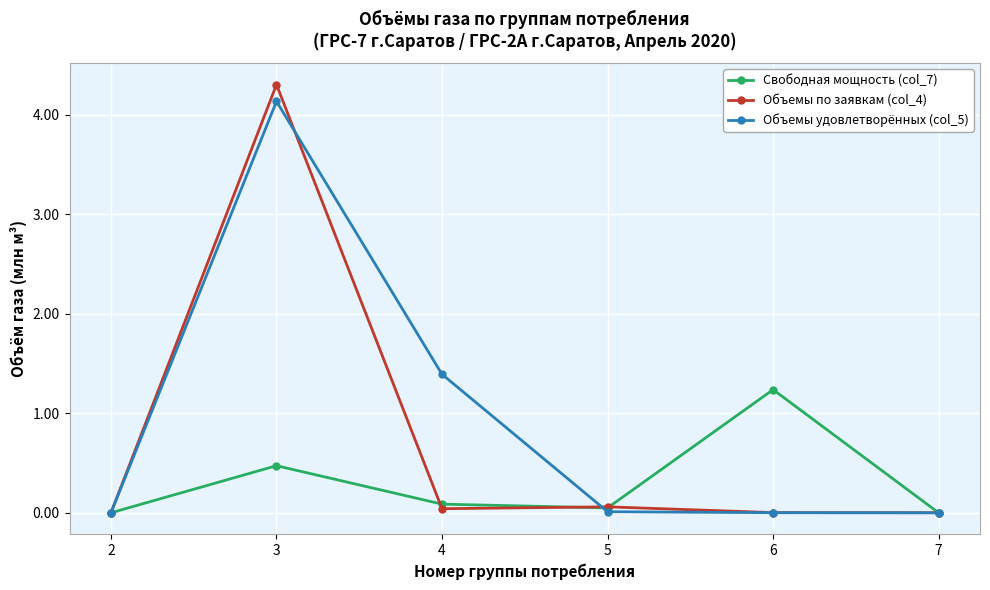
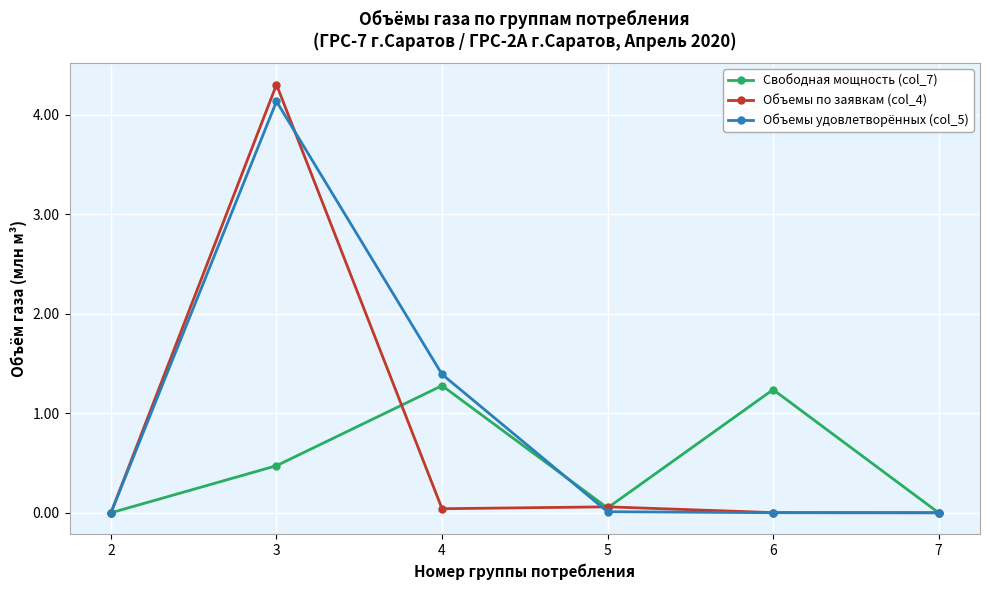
Свободная мощность (col_7), 4: 0.1 -> 1.3
